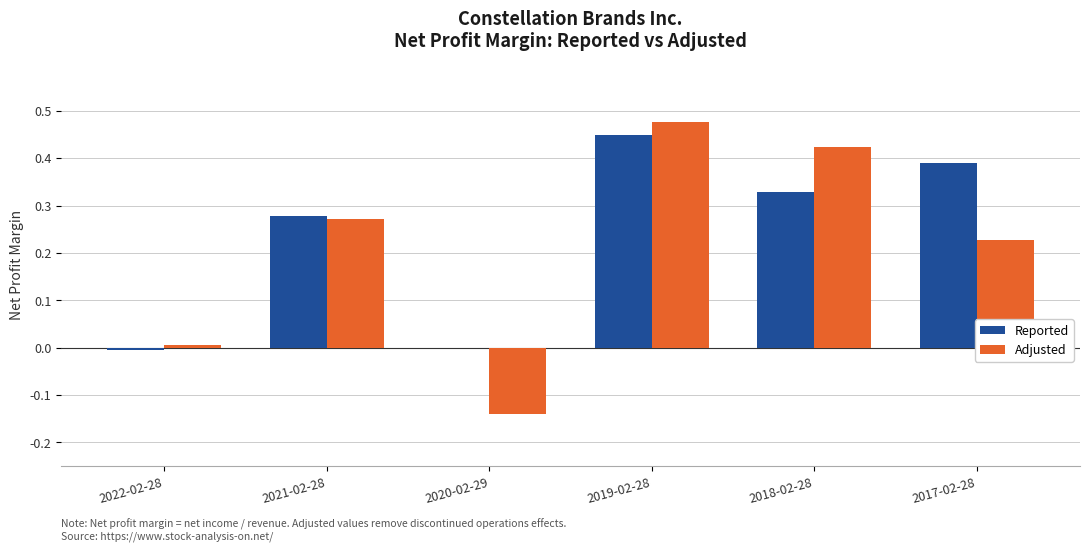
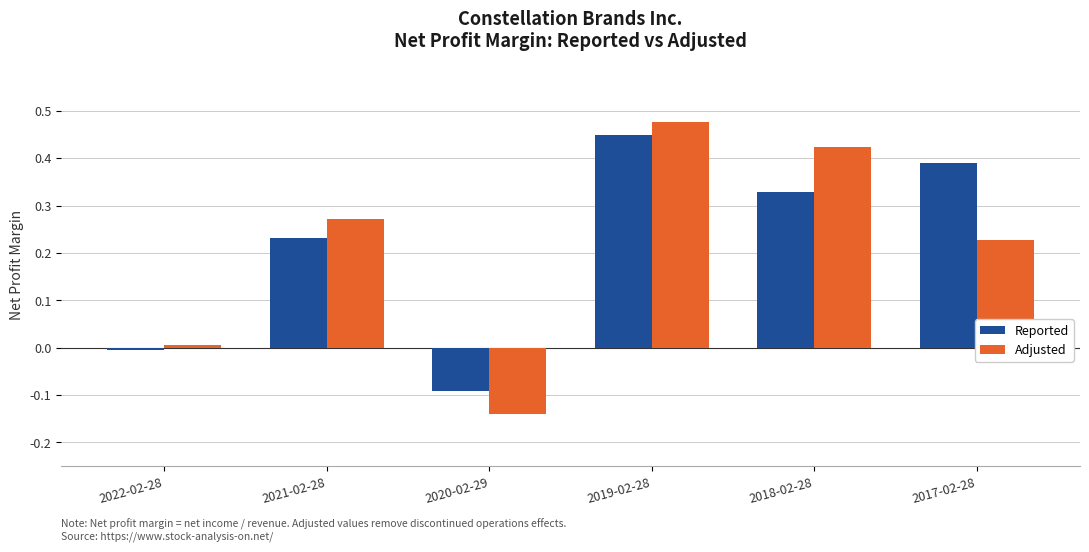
Reported, 2021-02-28: 0.28 -> 0.23
Reported, 2020-02-29: 0.00 -> -0.09
